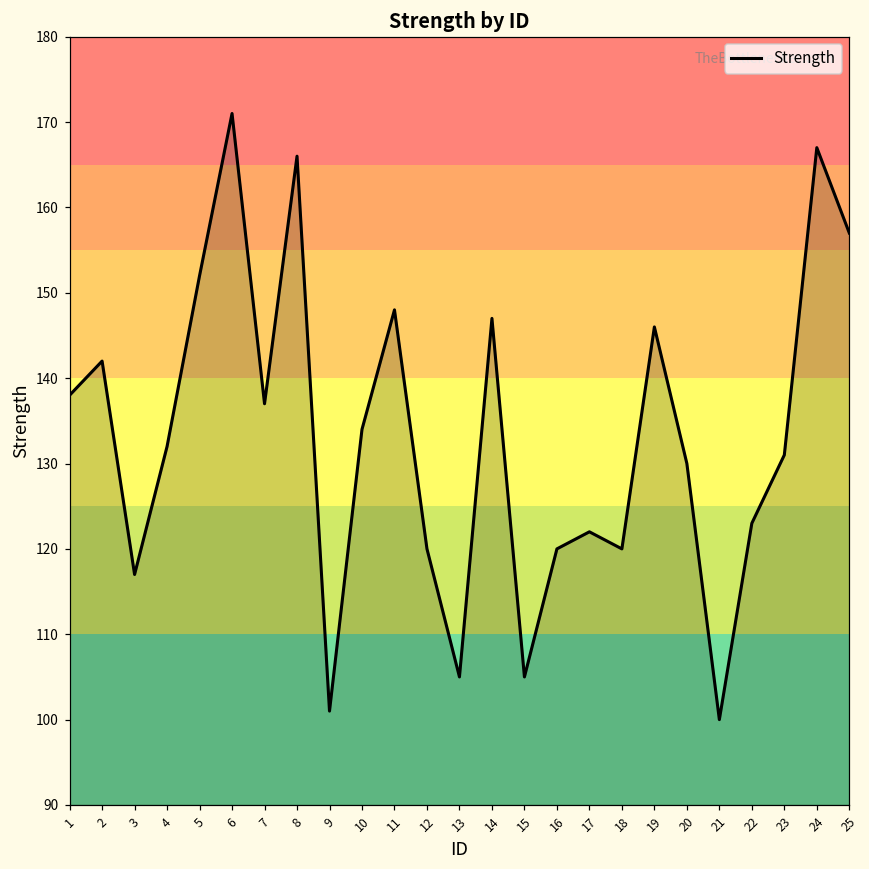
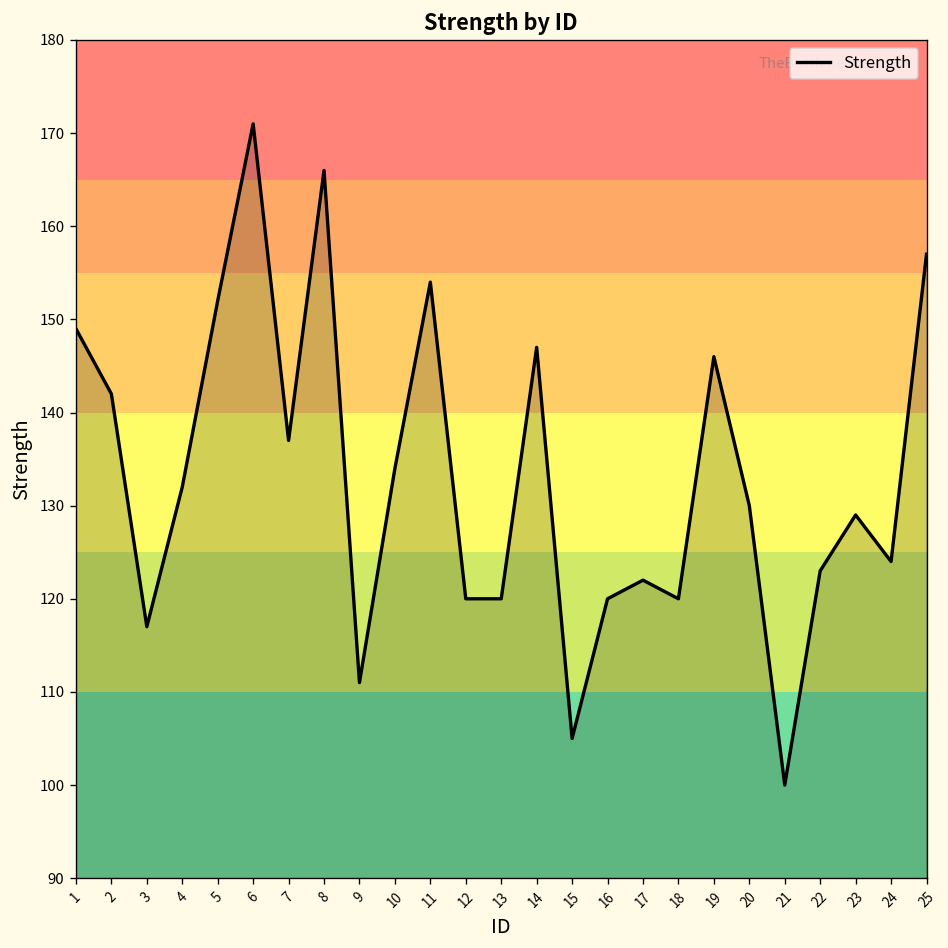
1: 138 -> 149
9: 101 -> 111
11: 148 -> 154
13: 105 -> 120
23: 131 -> 129
24: 167 -> 124
